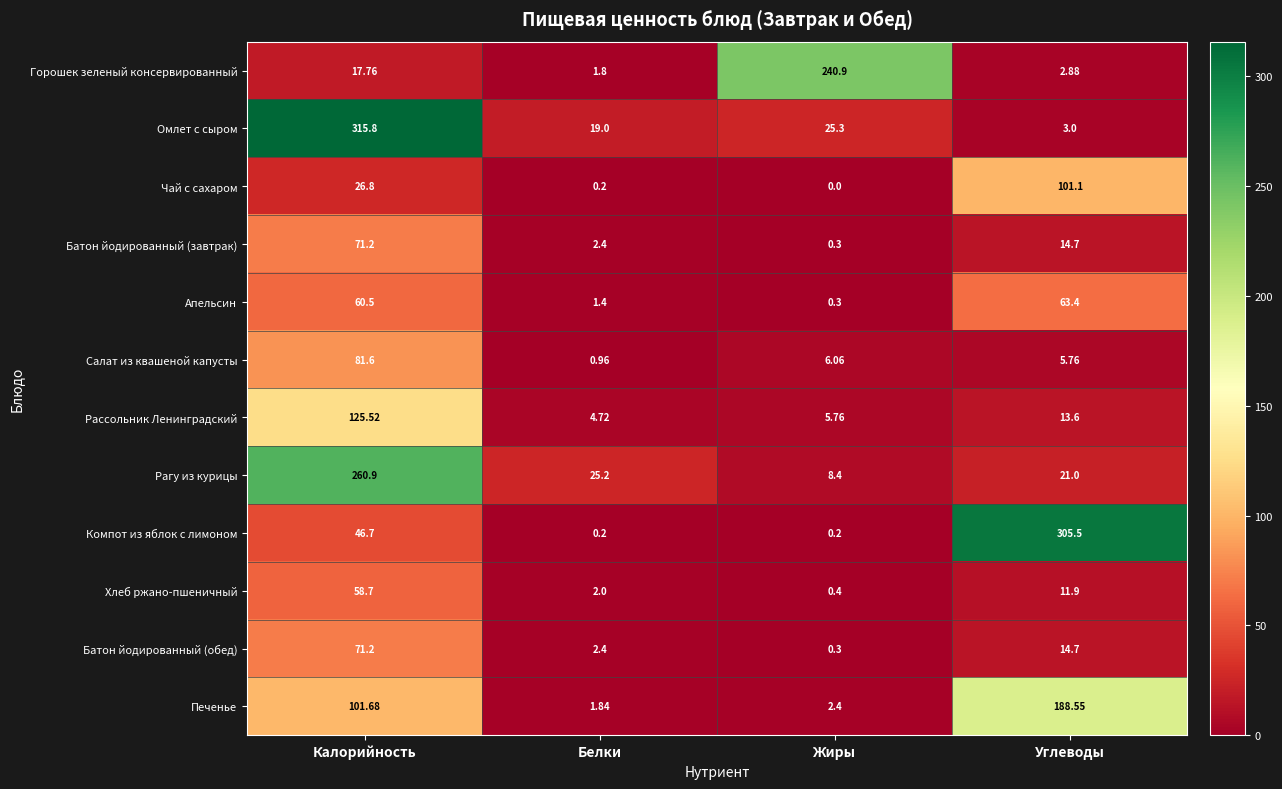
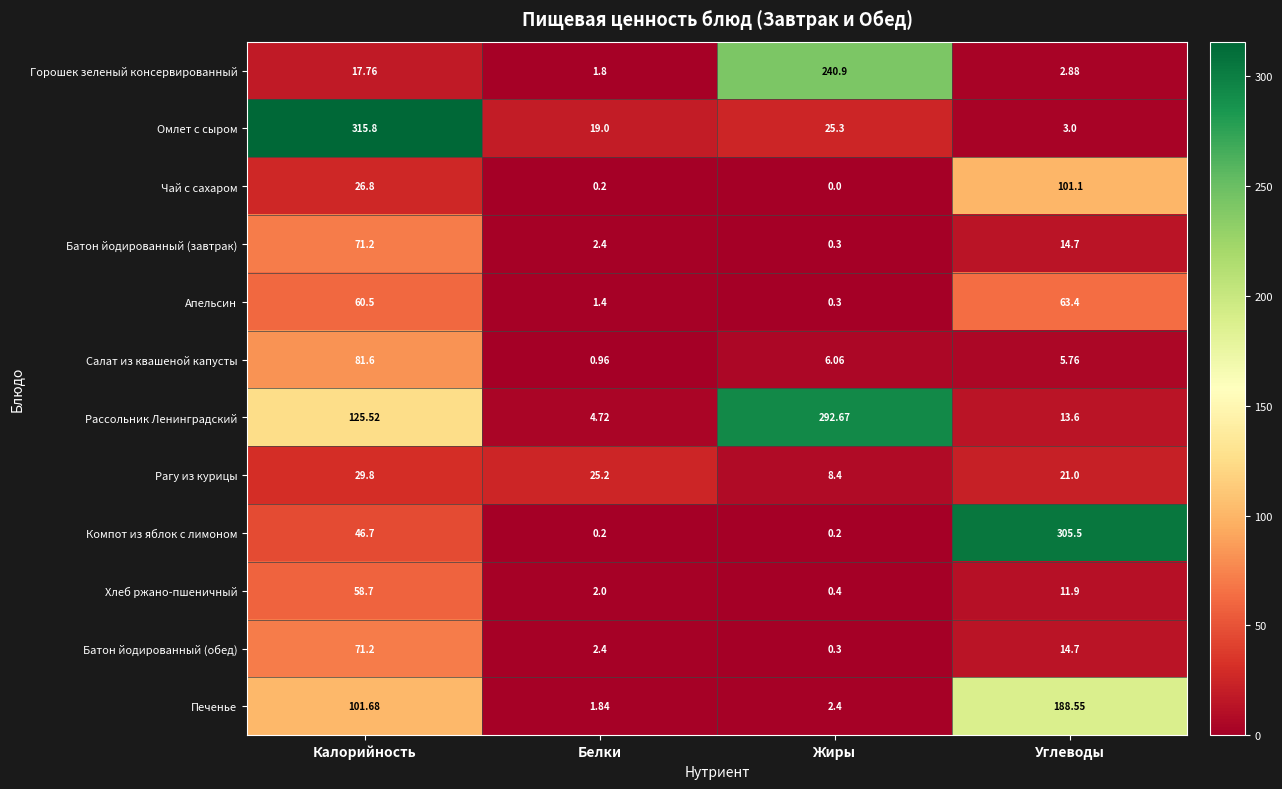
Рассольник Ленинградский, Жиры: 5.76 -> 292.67
Рагу из курицы, Калорийность: 260.9 -> 29.8
